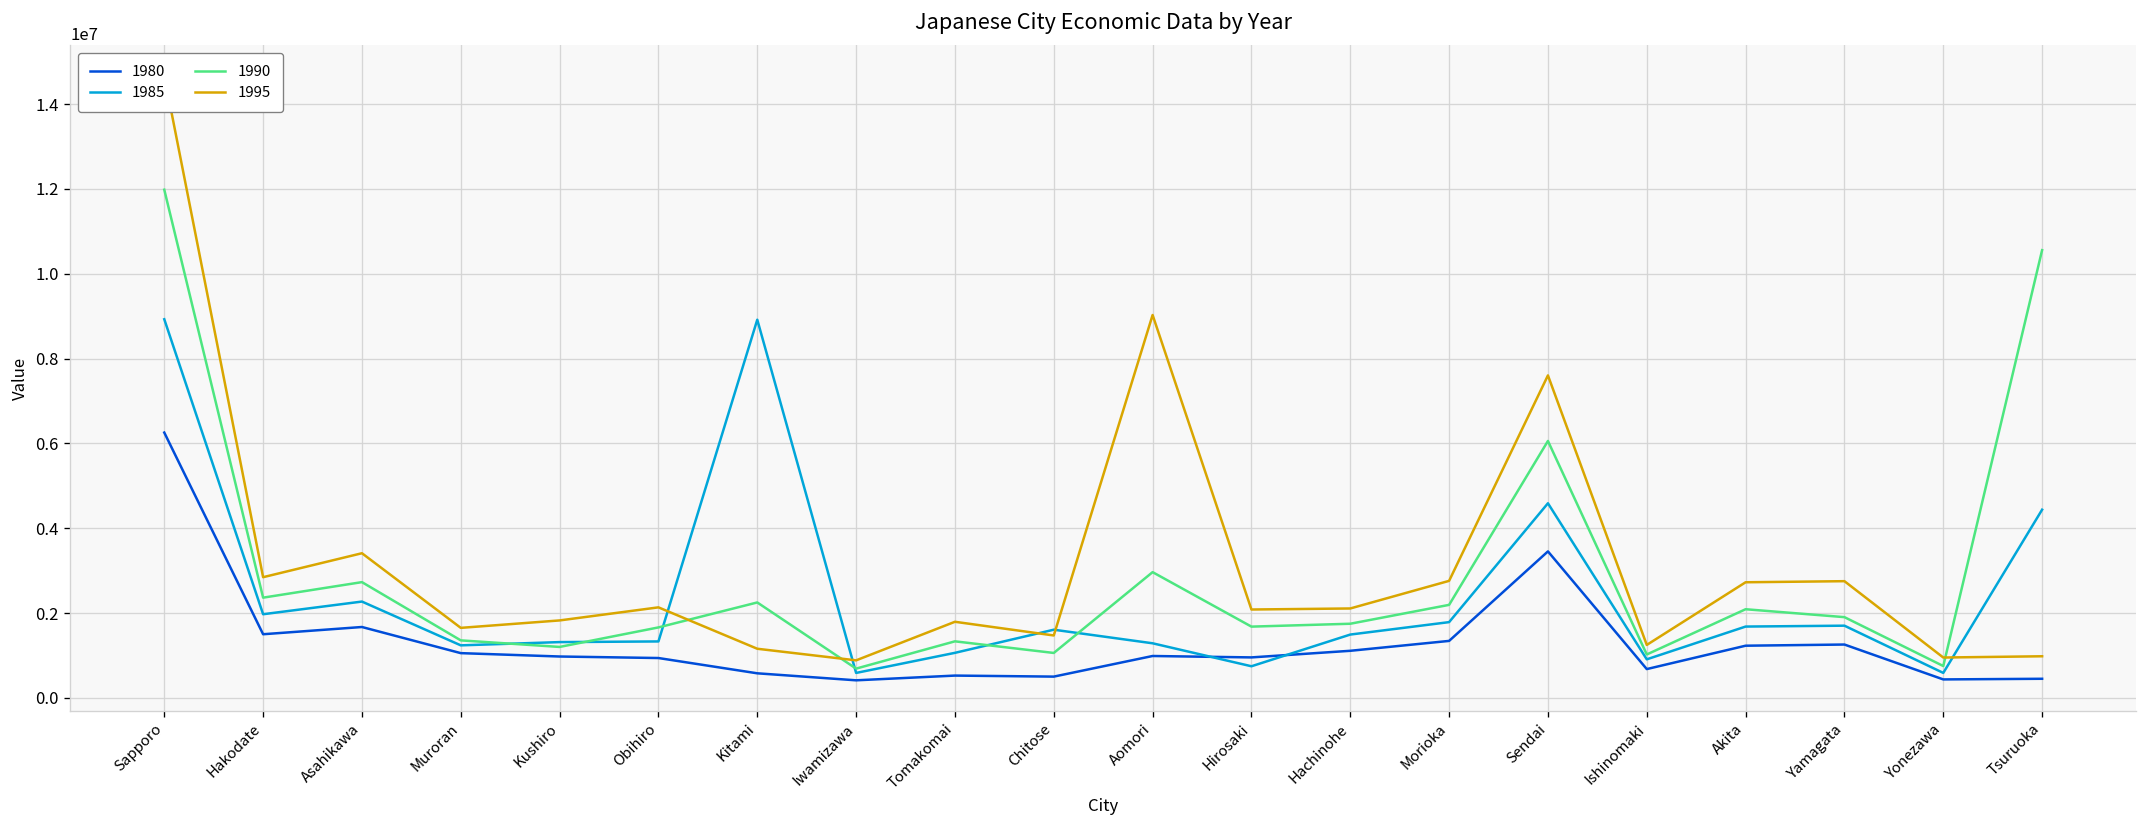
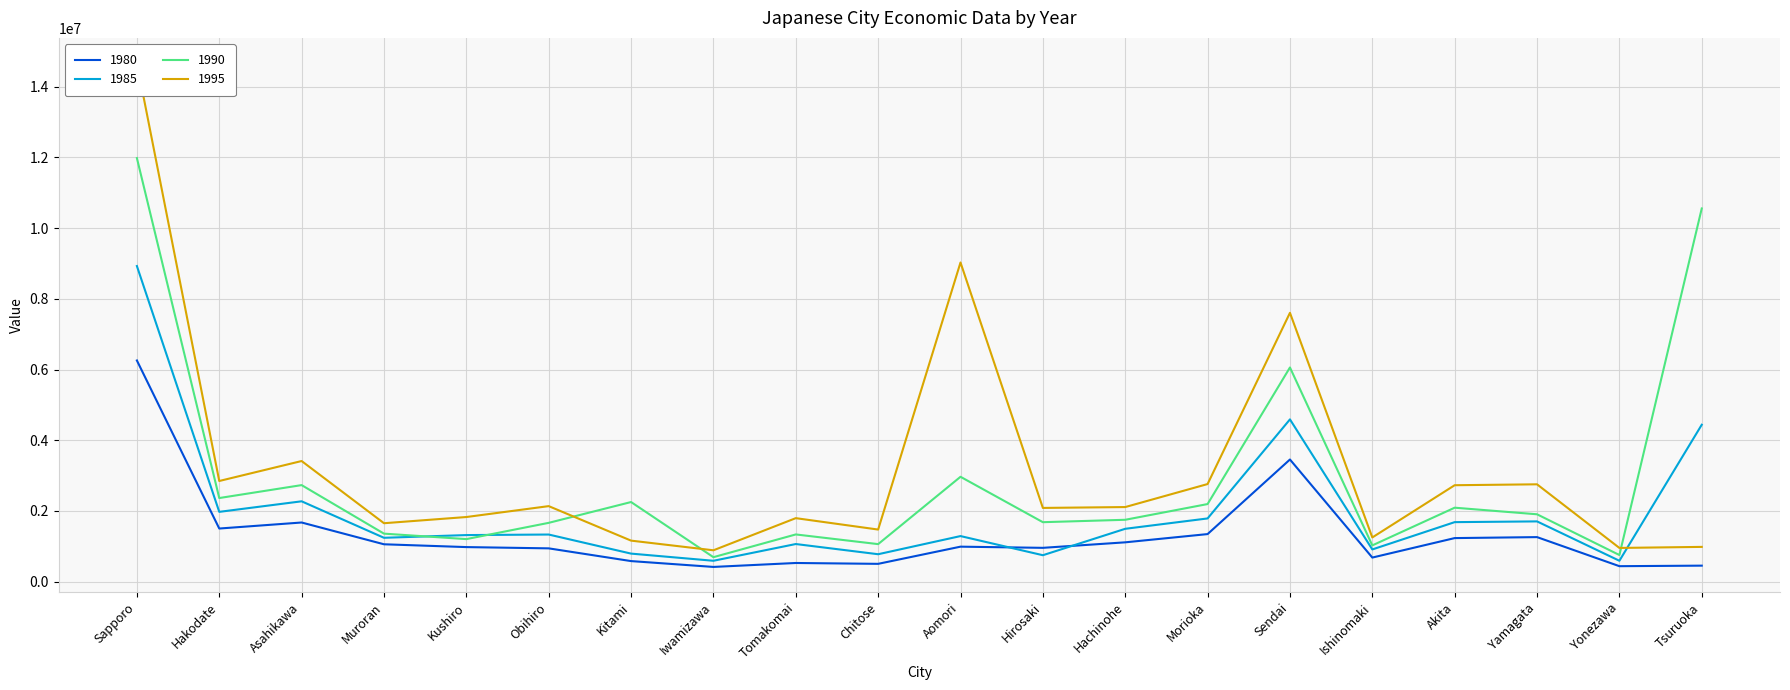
1985, Kitami: 8900000 -> 800000
1985, Chitose: 1600000 -> 800000
